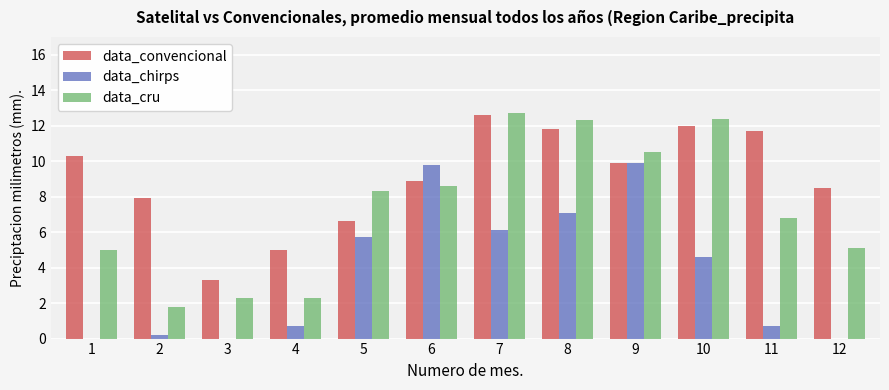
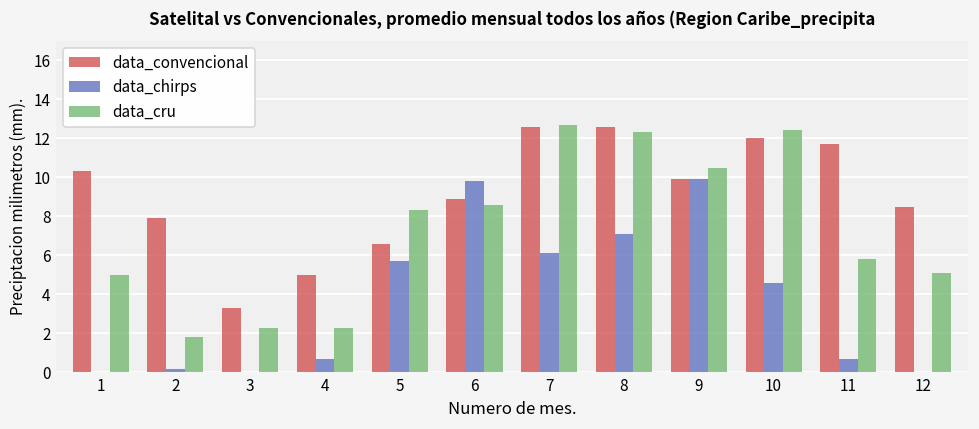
data_convencional, 8: 11.8 -> 12.6
data_cru, 11: 6.8 -> 5.8
